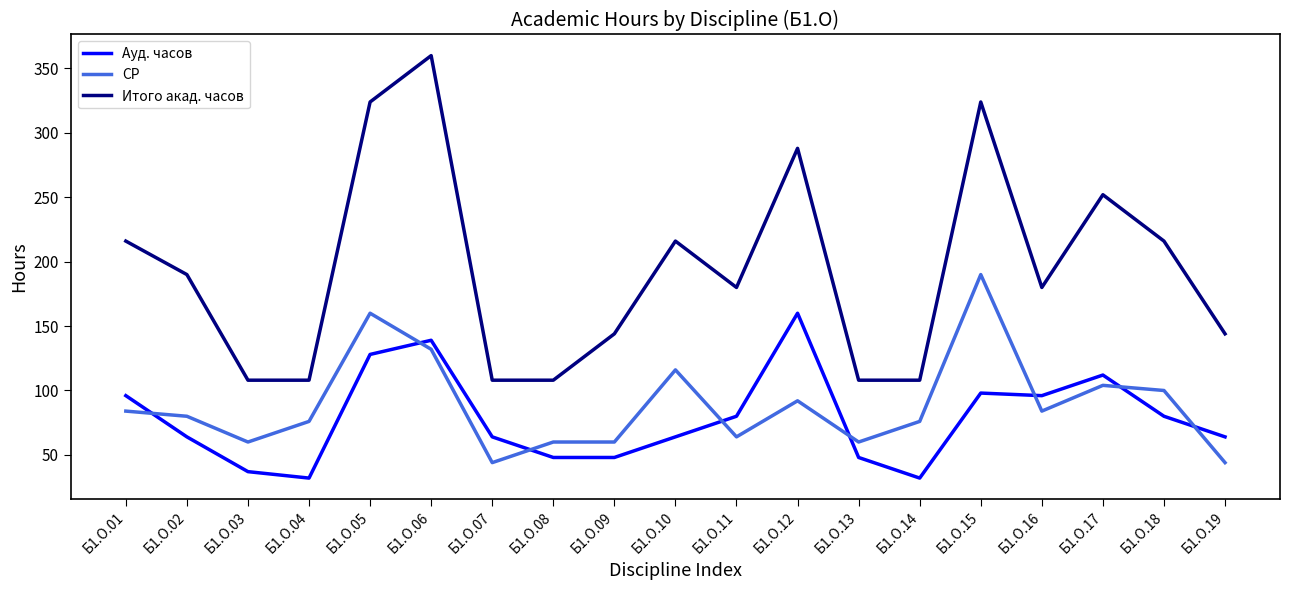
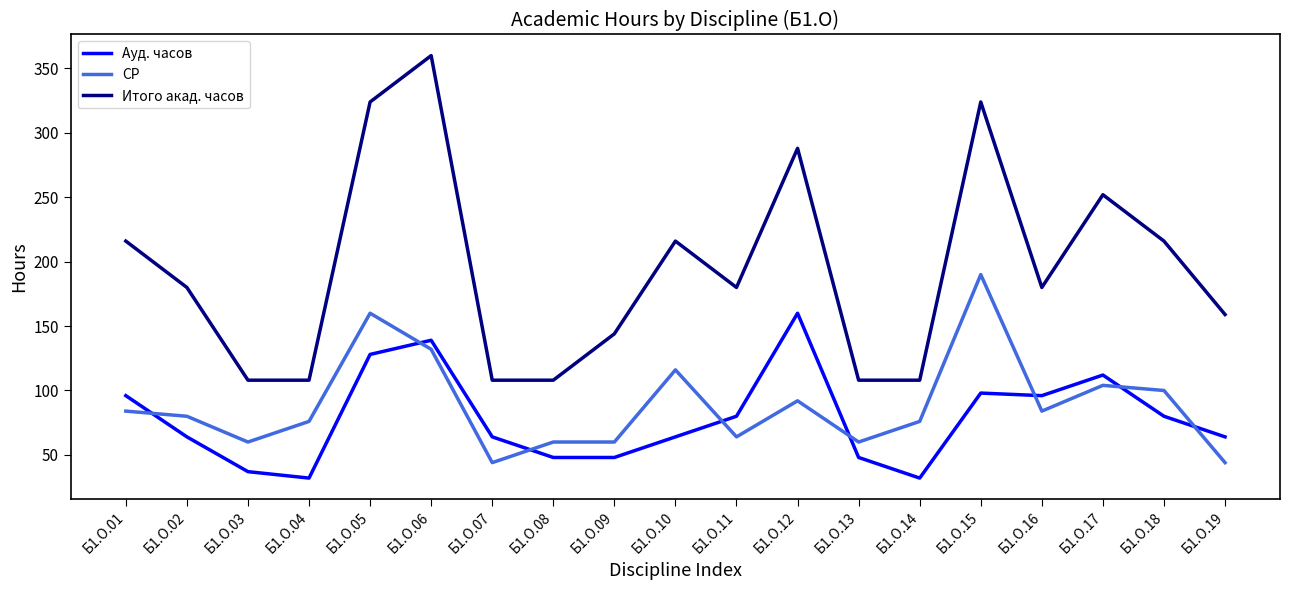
Итого акад. часов, Б1.О.02: 190 -> 180
Итого акад. часов, Б1.О.19: 144 -> 159
